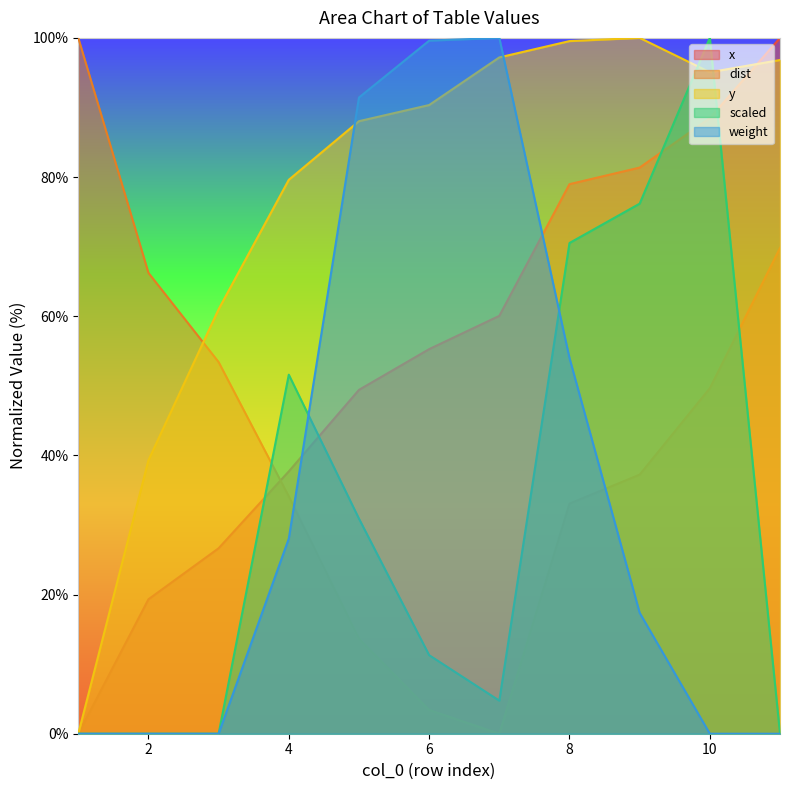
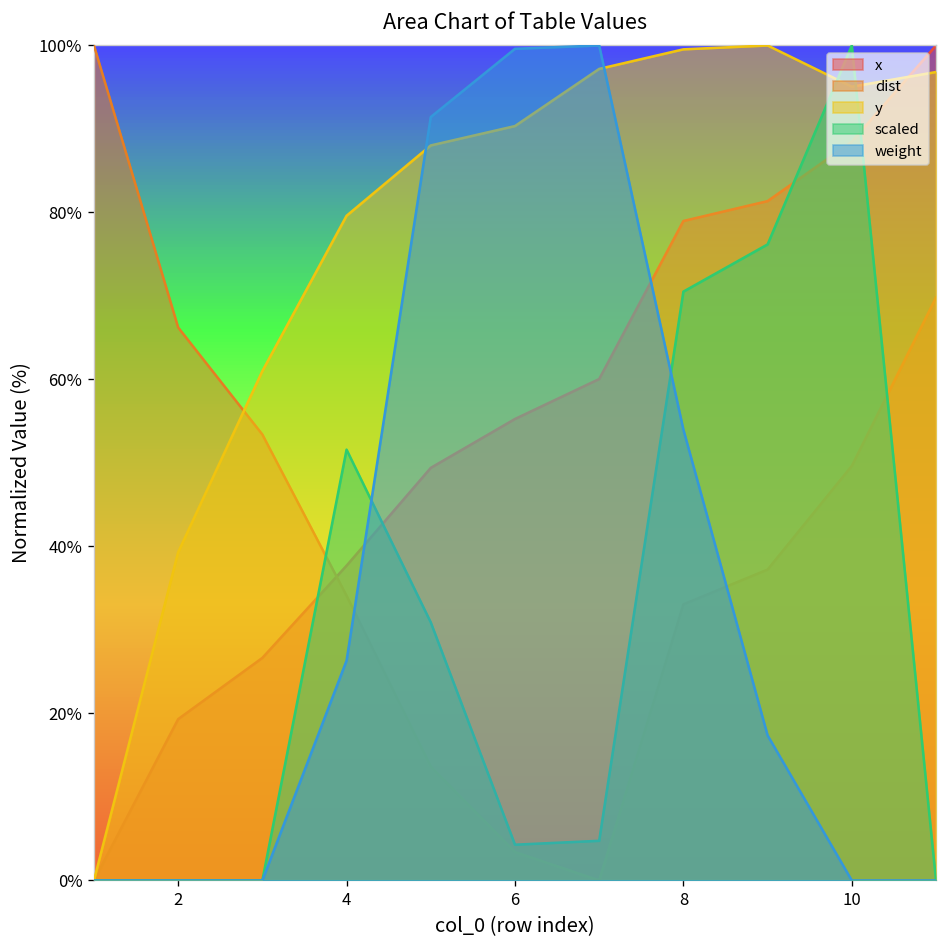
weight, 4: 28% -> 26%
scaled, 6: 11% -> 4%
